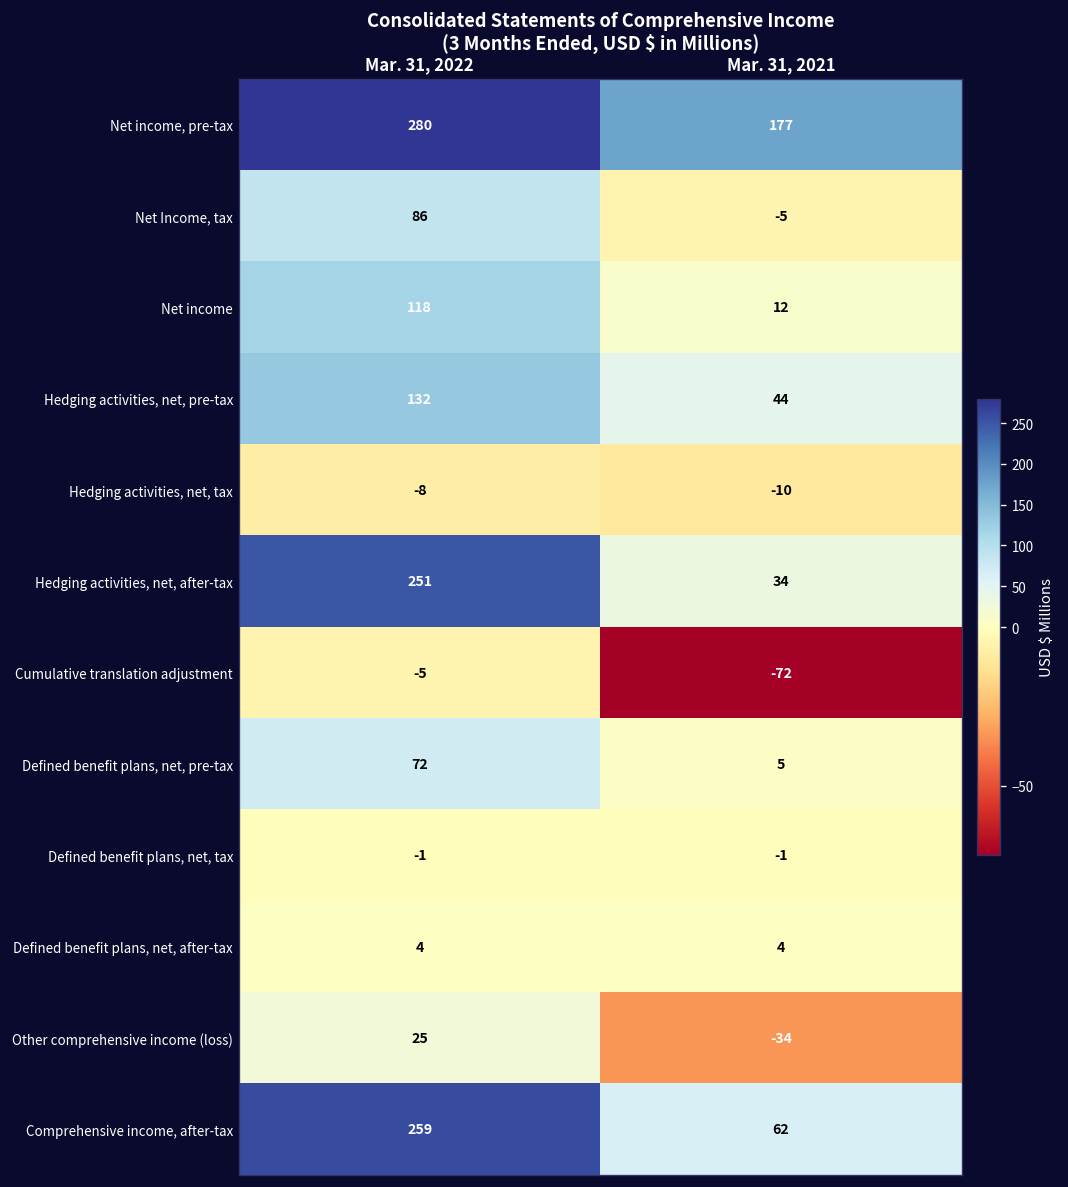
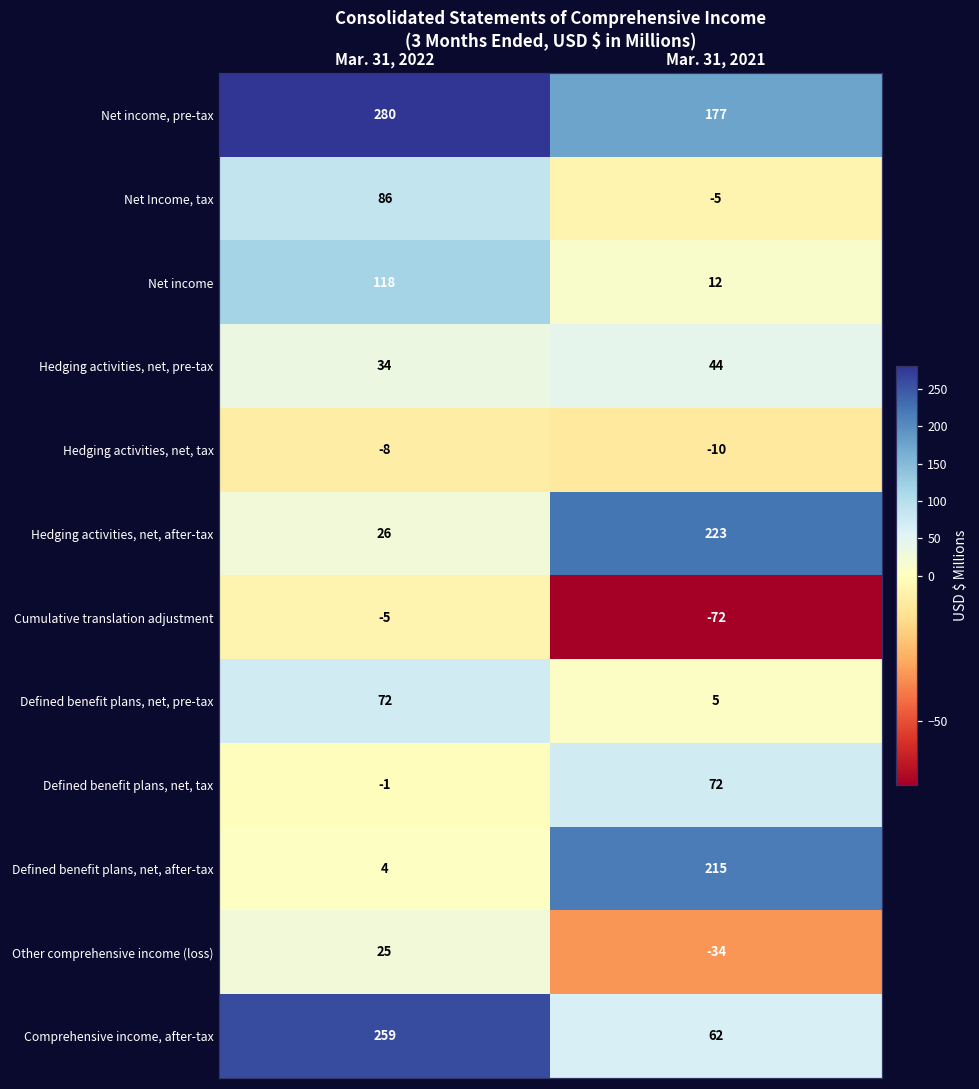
Hedging activities, net, pre-tax, Mar. 31, 2022: 132 -> 34
Hedging activities, net, after-tax, Mar. 31, 2022: 251 -> 26
Hedging activities, net, after-tax, Mar. 31, 2021: 34 -> 223
Defined benefit plans, net, tax, Mar. 31, 2021: -1 -> 72
Defined benefit plans, net, after-tax, Mar. 31, 2021: 4 -> 215
